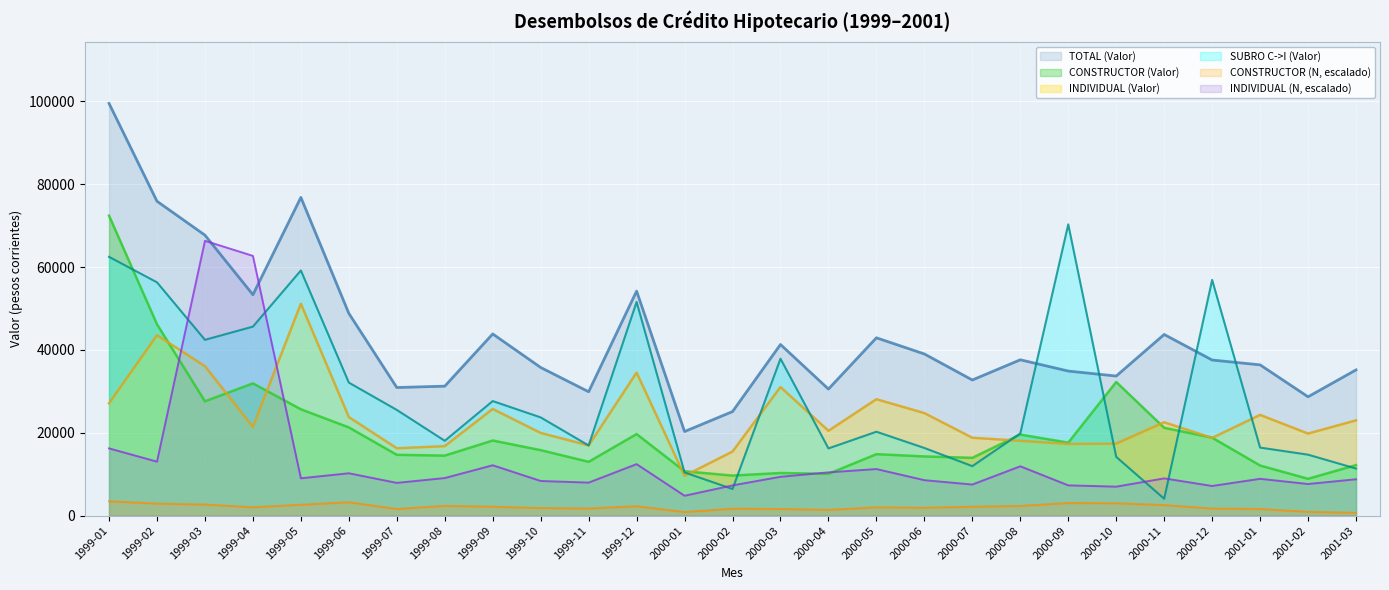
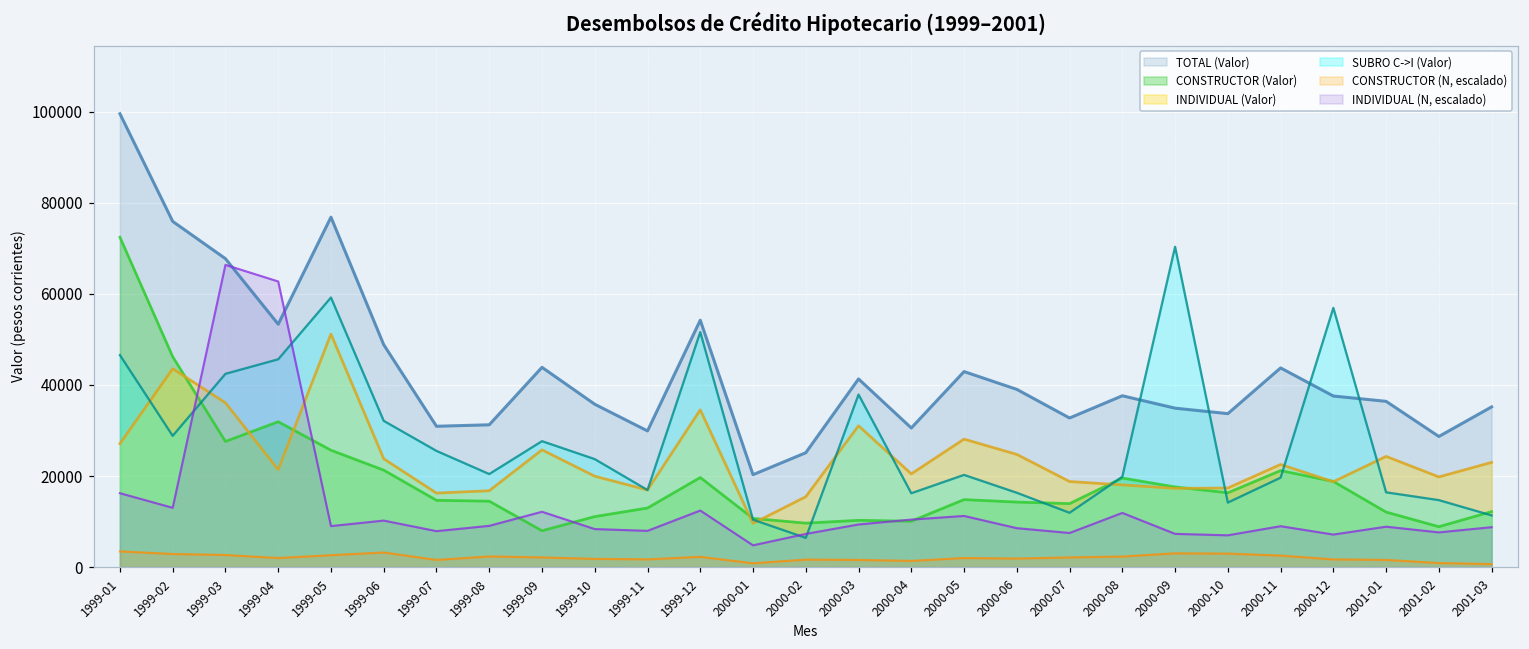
SUBRO C->I (Valor), 1999-01: 62000 -> 47000
SUBRO C->I (Valor), 1999-02: 56000 -> 29000
SUBRO C->I (Valor), 1999-08: 18000 -> 20000
CONSTRUCTOR (Valor), 1999-09: 18000 -> 8000
CONSTRUCTOR (Valor), 1999-10: 16000 -> 11000
CONSTRUCTOR (Valor), 2000-10: 32000 -> 16000
SUBRO C->I (Valor), 2000-11: 4000 -> 20000
